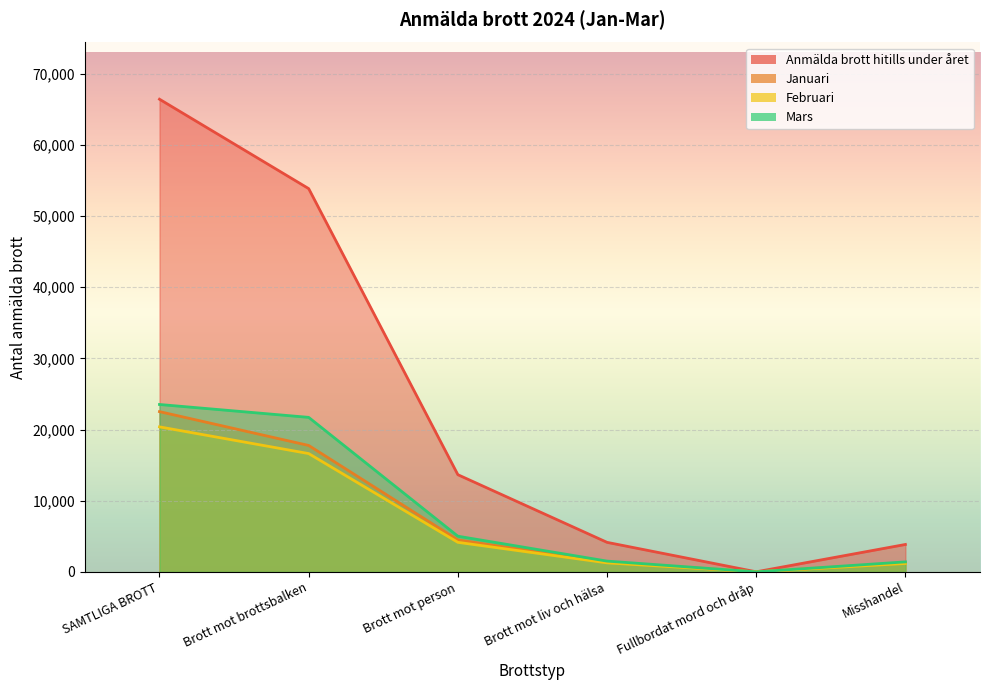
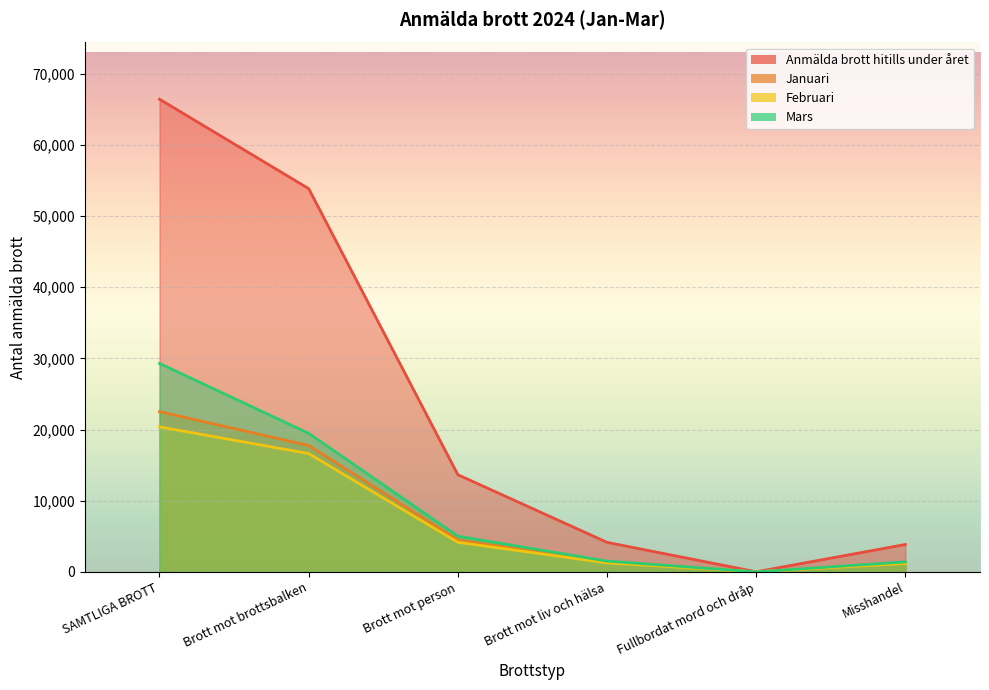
Mars, SAMTLIGA BROTT: 24,000 -> 29,000
Mars, Brott mot brottsbalken: 22,000 -> 19,000
